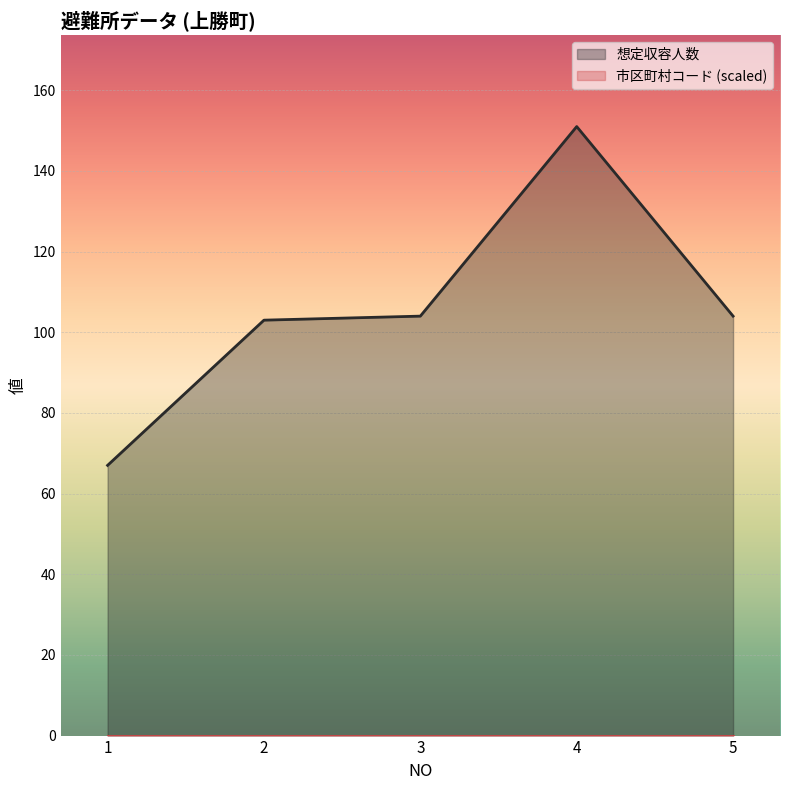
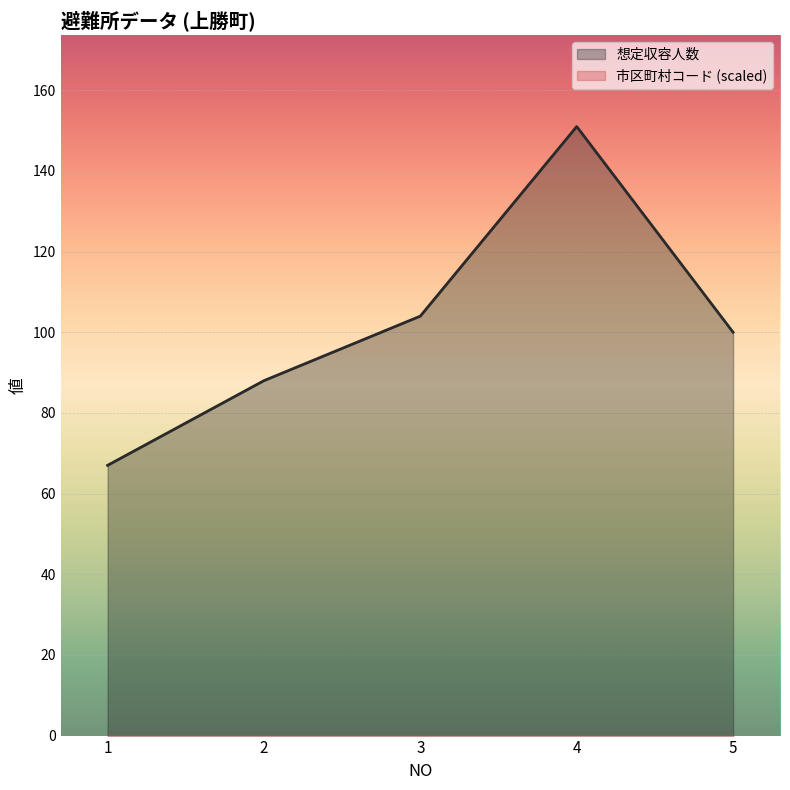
想定収容人数, 2: 103 -> 88
想定収容人数, 5: 104 -> 100
